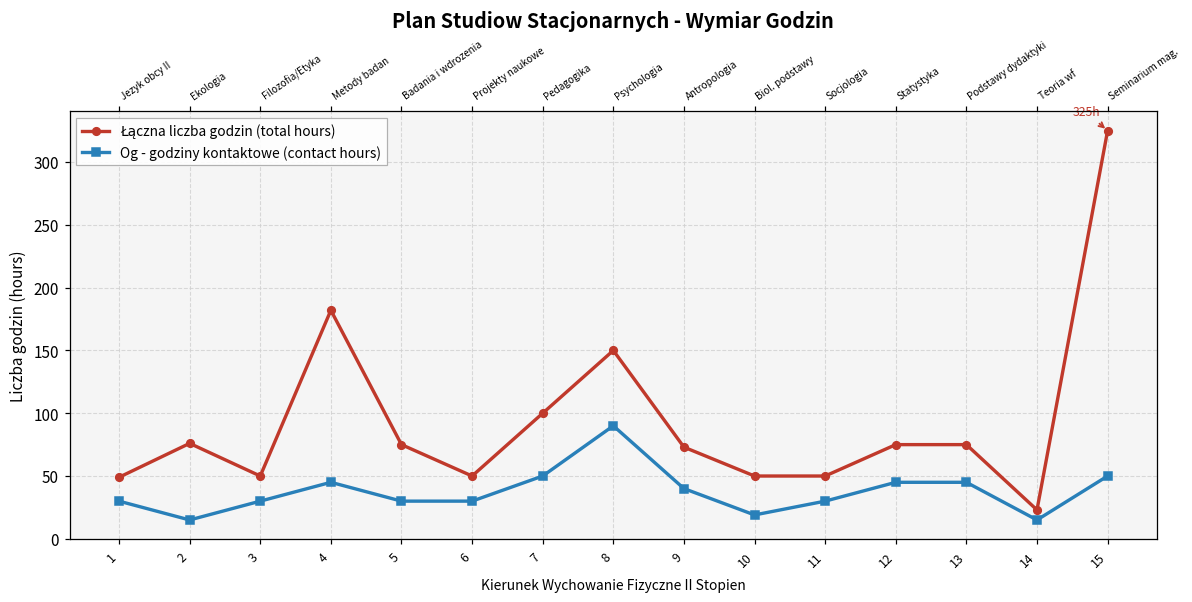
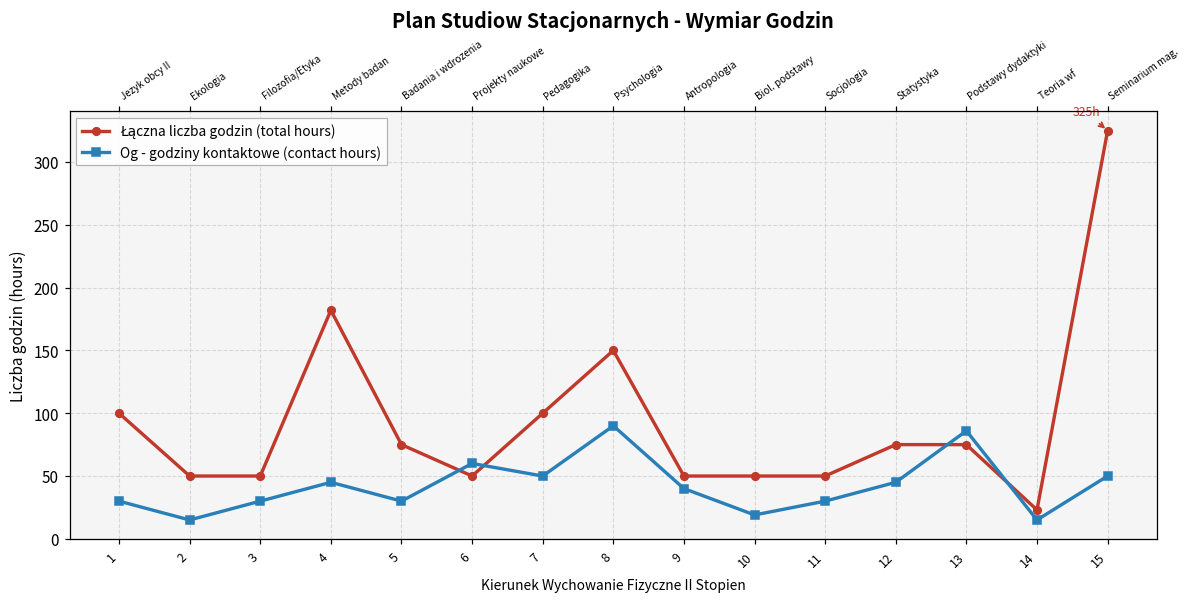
Łączna liczba godzin (total hours), 1: 49 -> 100
Łączna liczba godzin (total hours), 2: 76 -> 50
Og - godziny kontaktowe (contact hours), 6: 30 -> 60
Łączna liczba godzin (total hours), 9: 73 -> 50
Og - godziny kontaktowe (contact hours), 13: 45 -> 86
